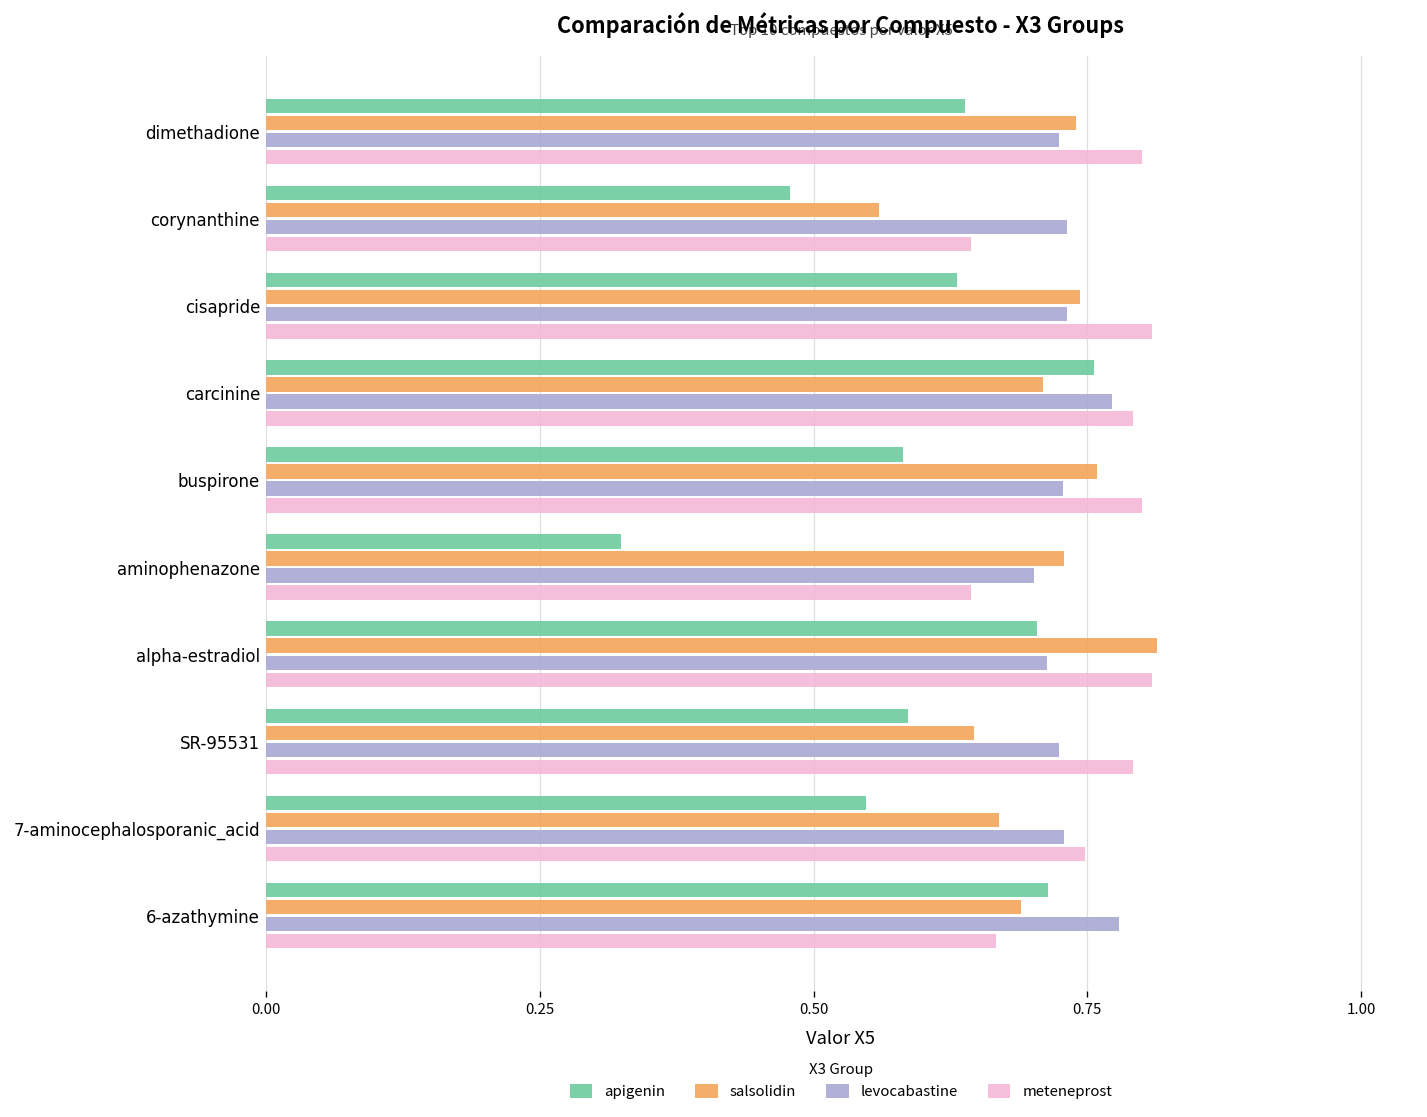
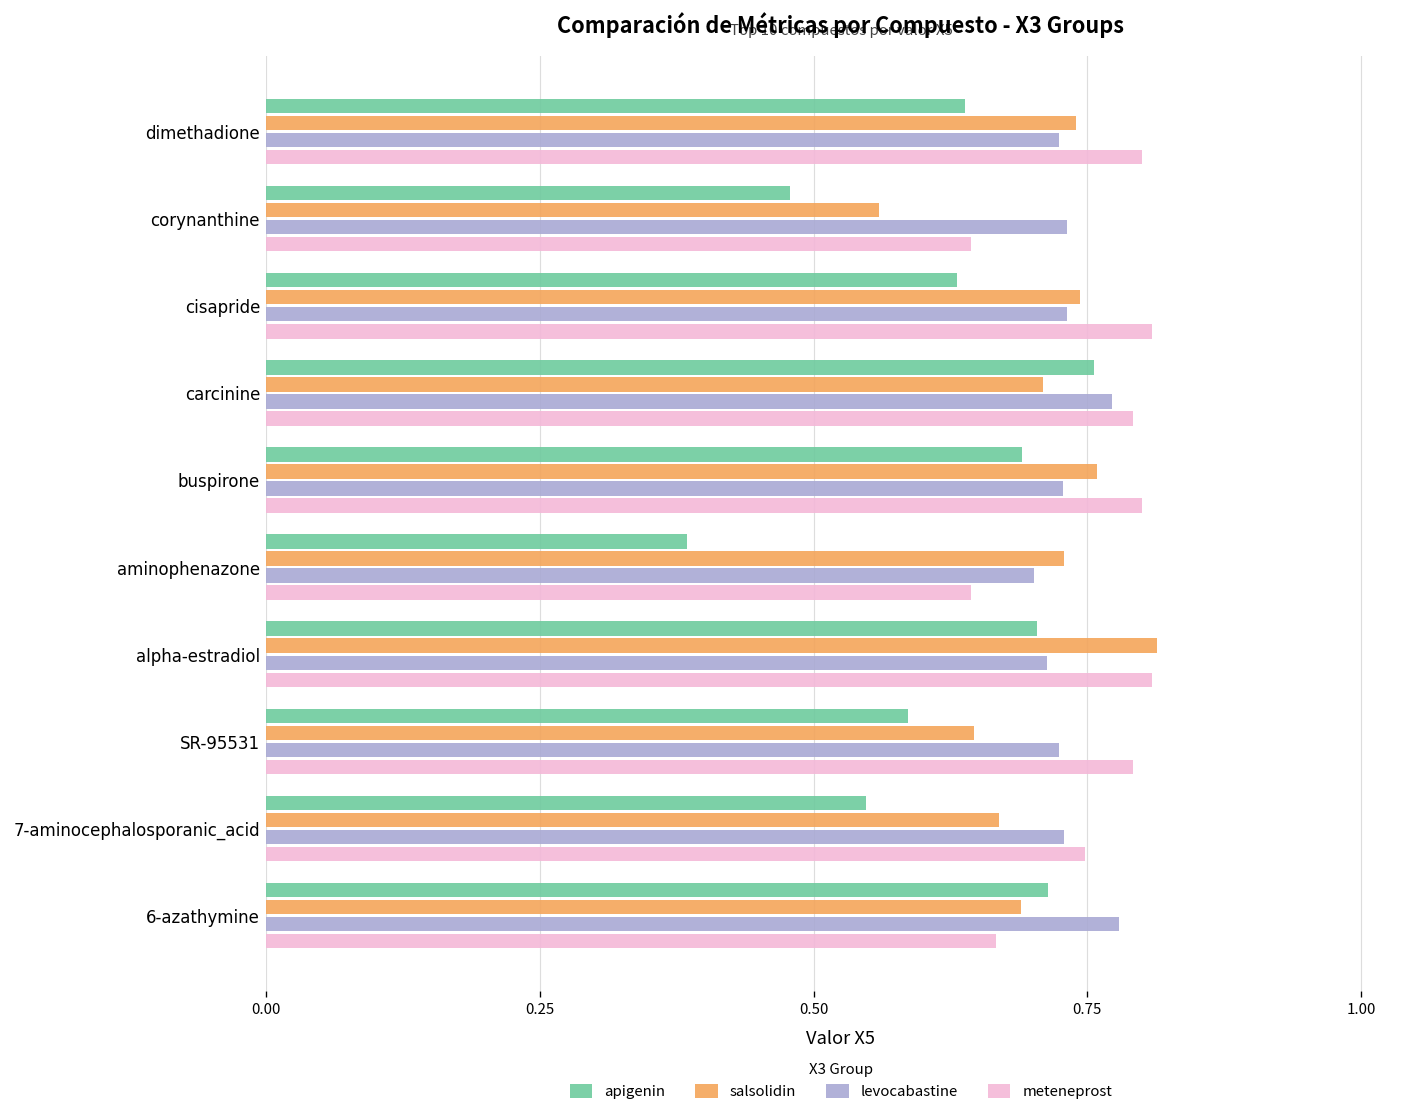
apigenin, buspirone: 0.58 -> 0.69
apigenin, aminophenazone: 0.32 -> 0.38
